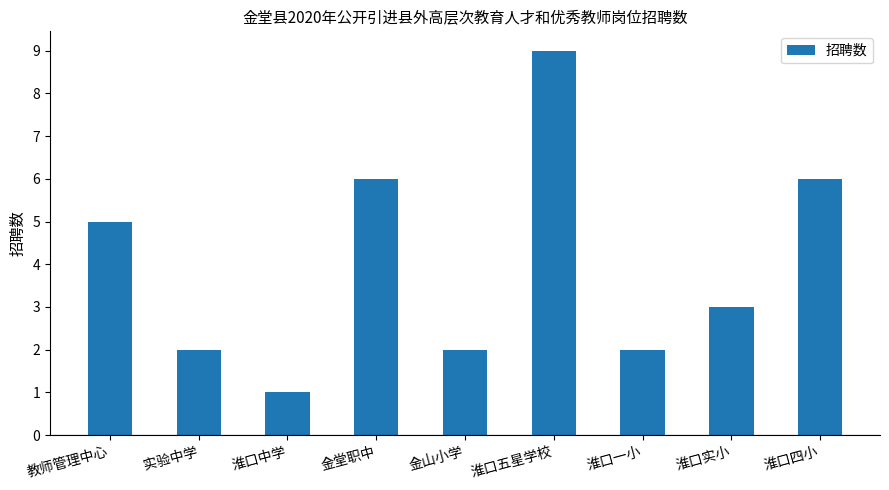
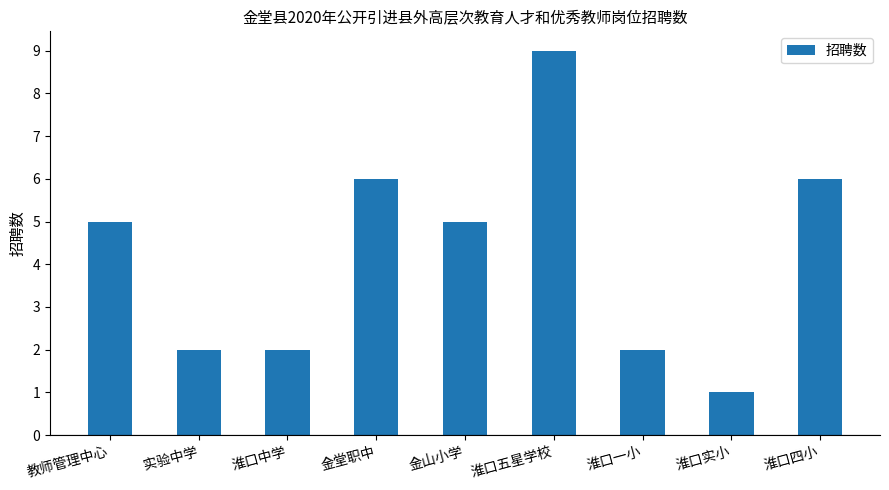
淮口中学: 1 -> 2
金山小学: 2 -> 5
淮口实小: 3 -> 1
